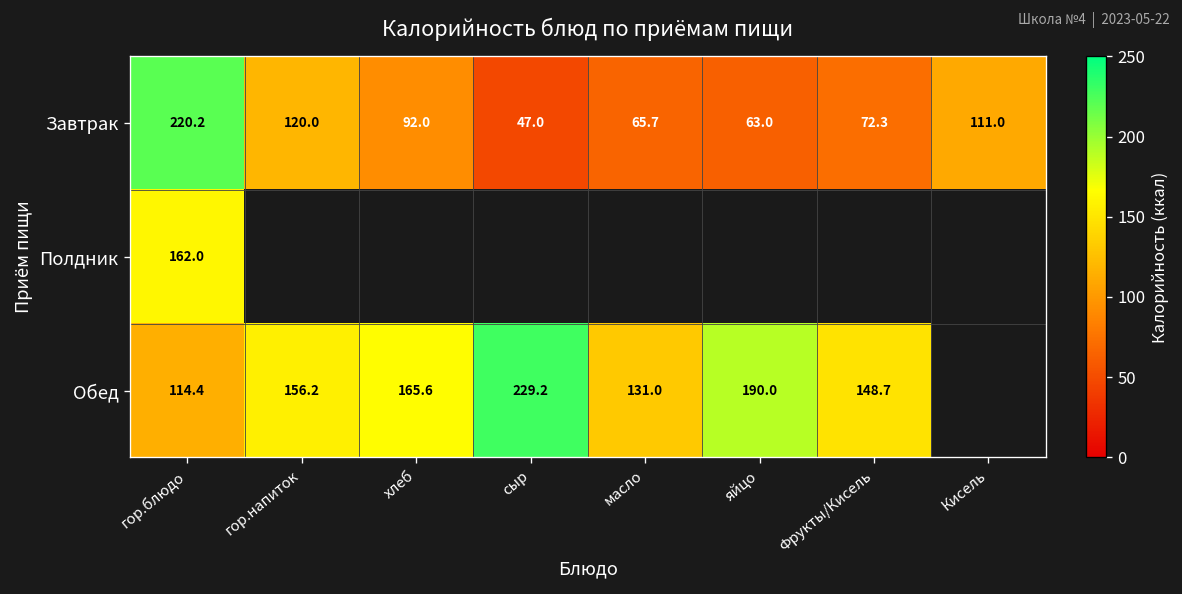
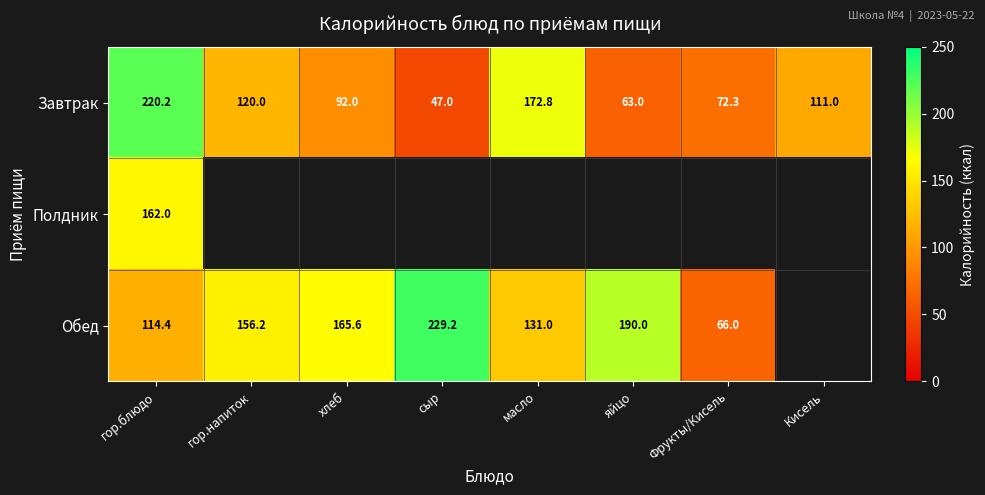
Завтрак, масло: 65.7 -> 172.8
Обед, Фрукты/Кисель: 148.7 -> 66.0
